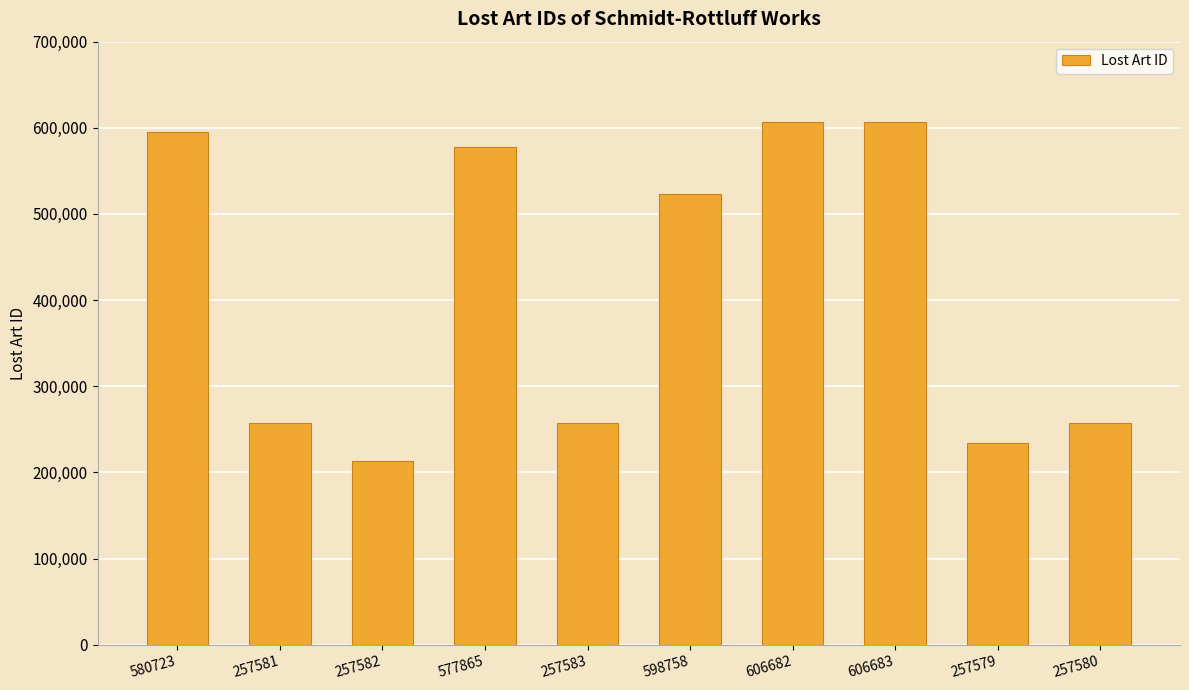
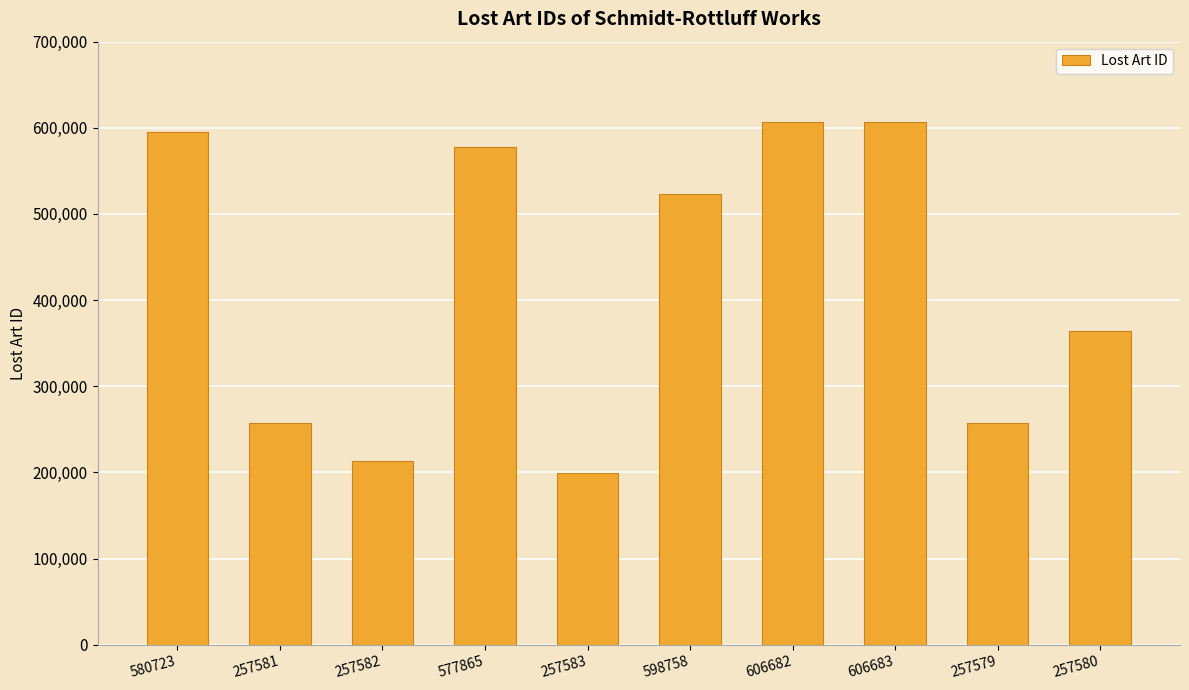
257583: 260,000 -> 200,000
257579: 230,000 -> 260,000
257580: 260,000 -> 360,000
